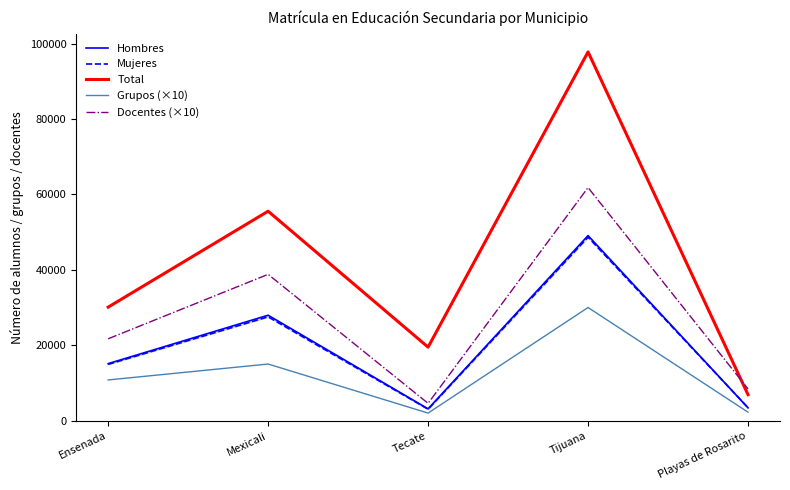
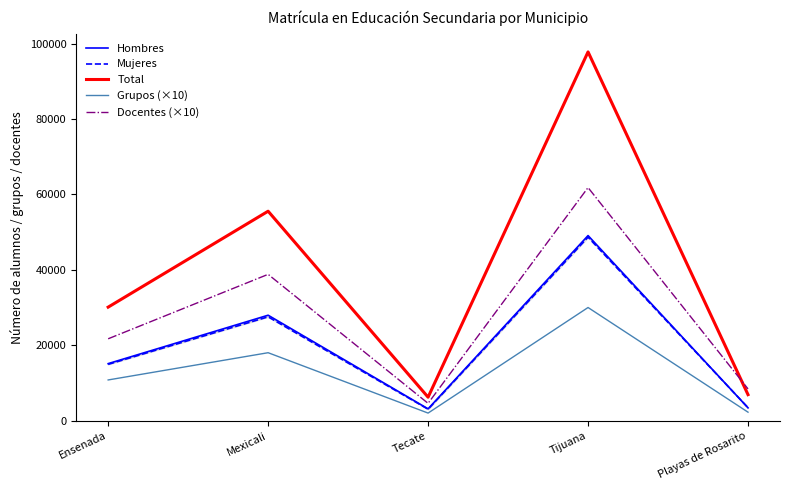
Grupos (×10), Mexicali: 15000 -> 18000
Total, Tecate: 20000 -> 6000
